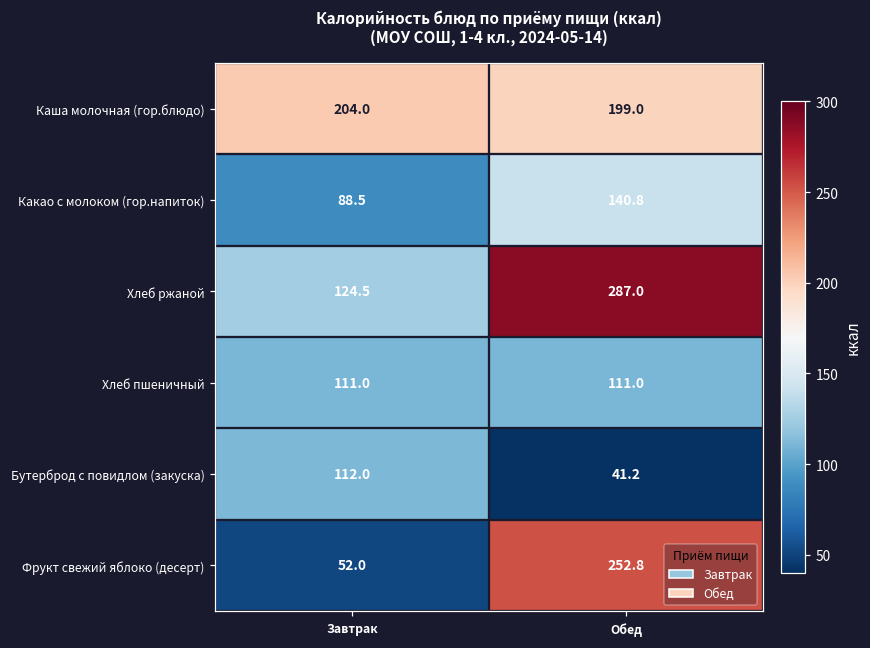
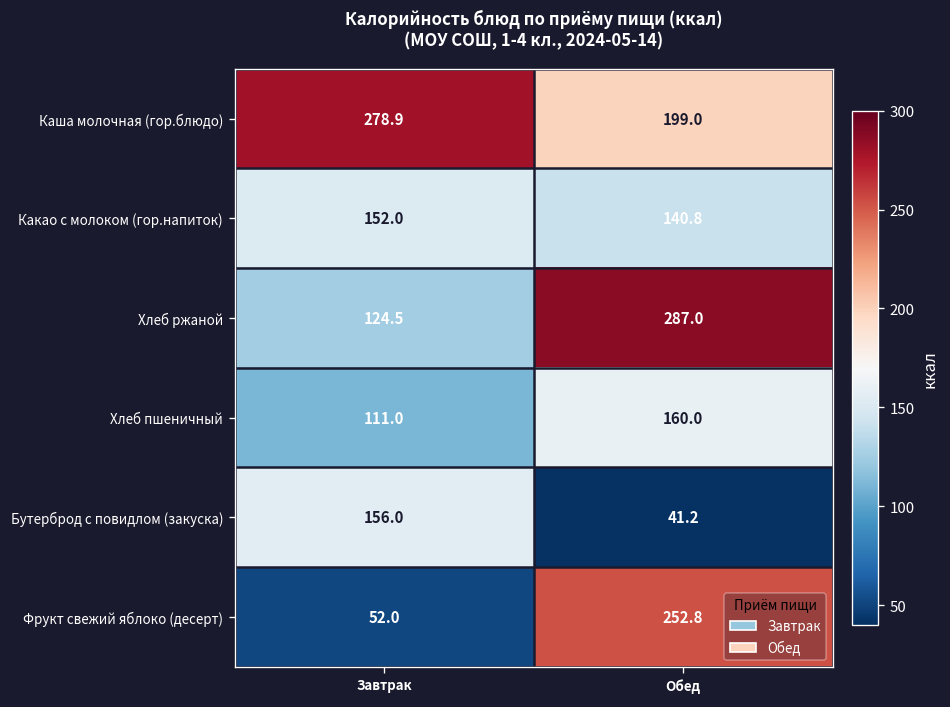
Каша молочная (гор.блюдо), Завтрак: 204.0 -> 278.9
Какао с молоком (гор.напиток), Завтрак: 88.5 -> 152.0
Хлеб пшеничный, Обед: 111.0 -> 160.0
Бутерброд с повидлом (закуска), Завтрак: 112.0 -> 156.0
